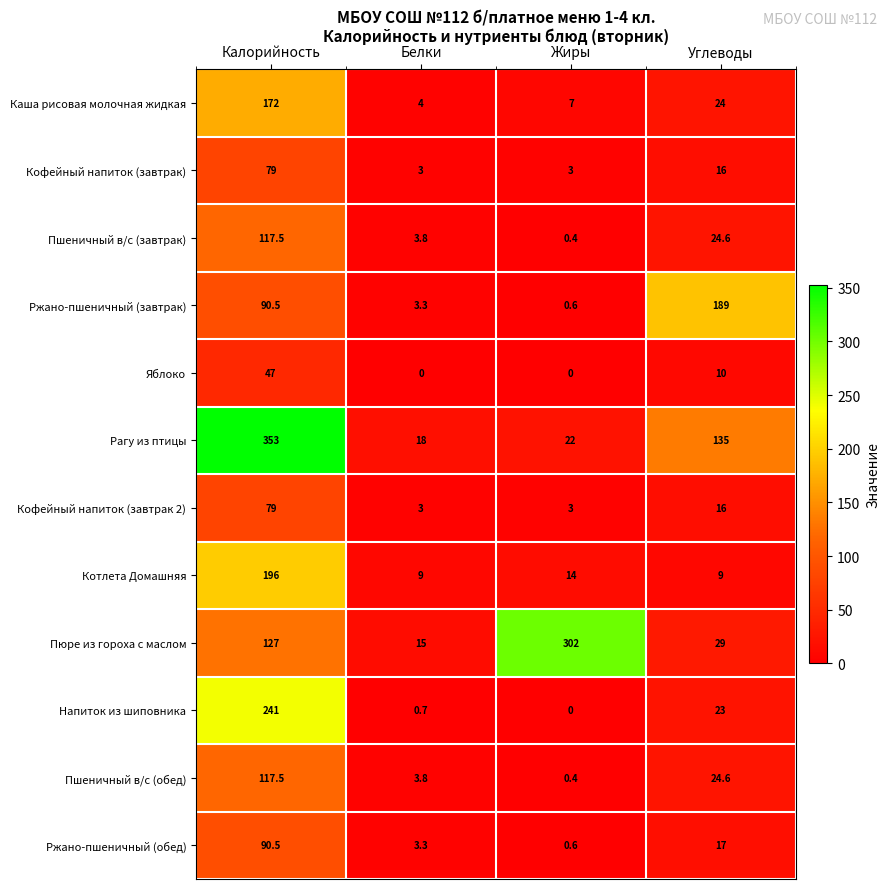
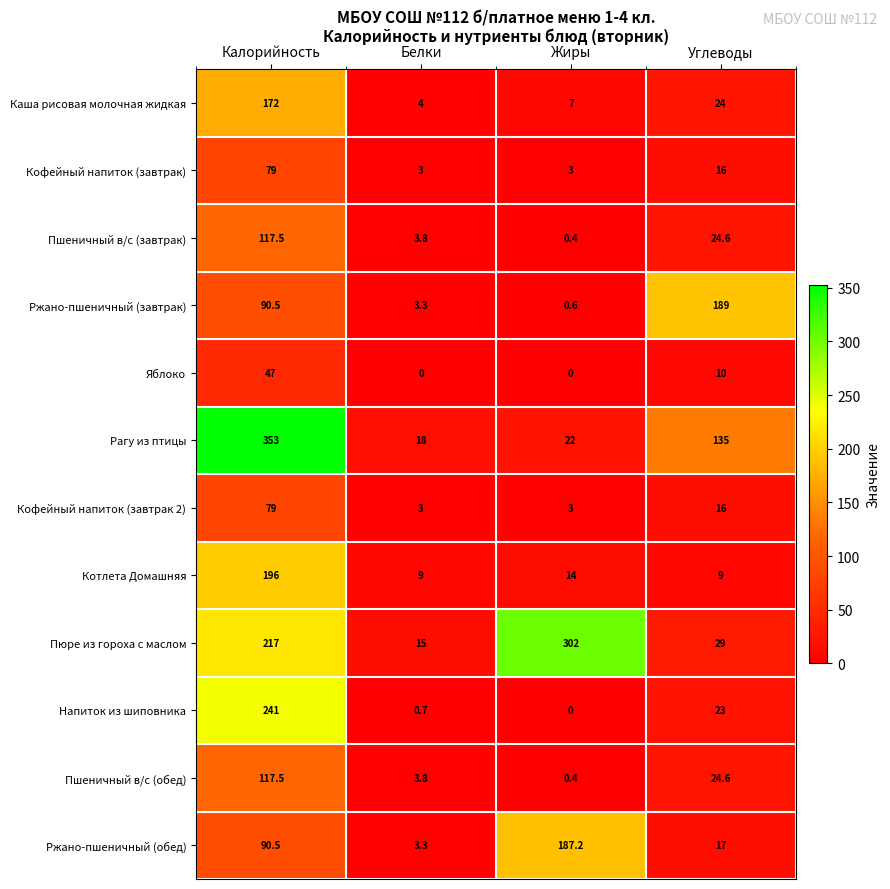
Пюре из гороха с маслом, Калорийность: 127 -> 217
Ржано-пшеничный (обед), Жиры: 0.6 -> 187.2
